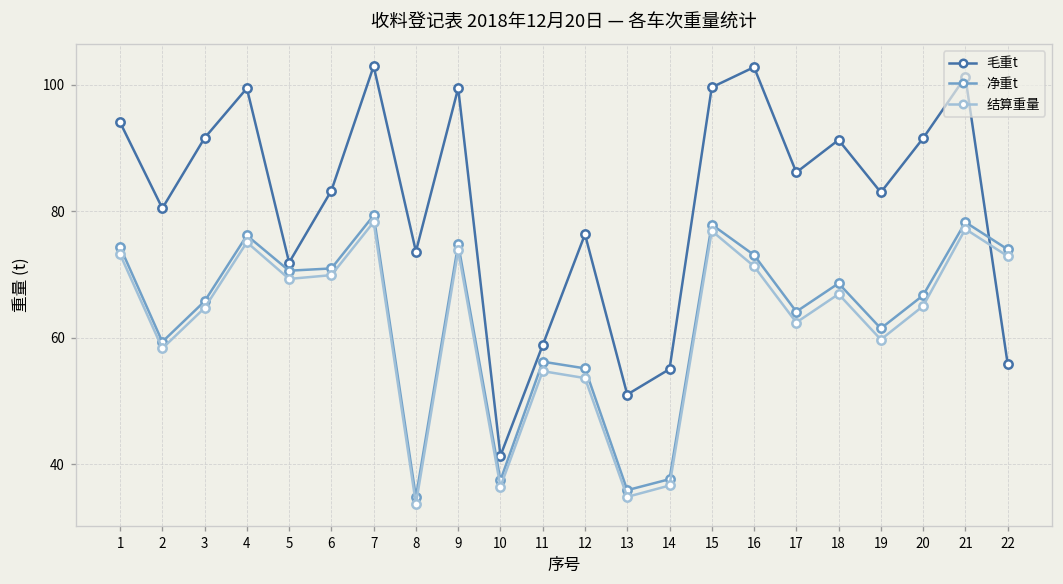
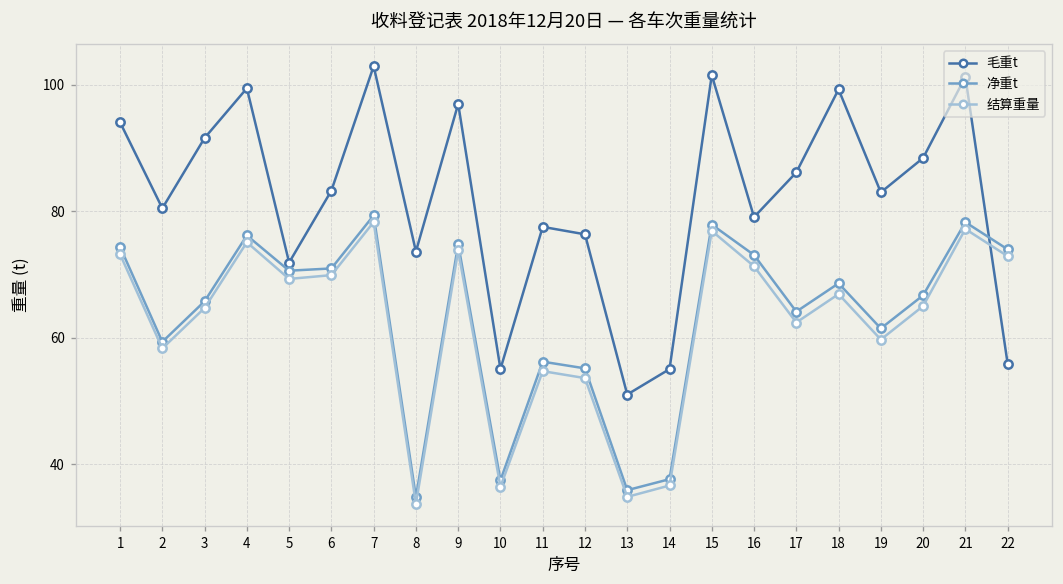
毛重t, 9: 100 -> 97
毛重t, 10: 41 -> 55
毛重t, 11: 59 -> 78
毛重t, 15: 100 -> 102
毛重t, 16: 103 -> 79
毛重t, 18: 91 -> 99
毛重t, 20: 92 -> 88
